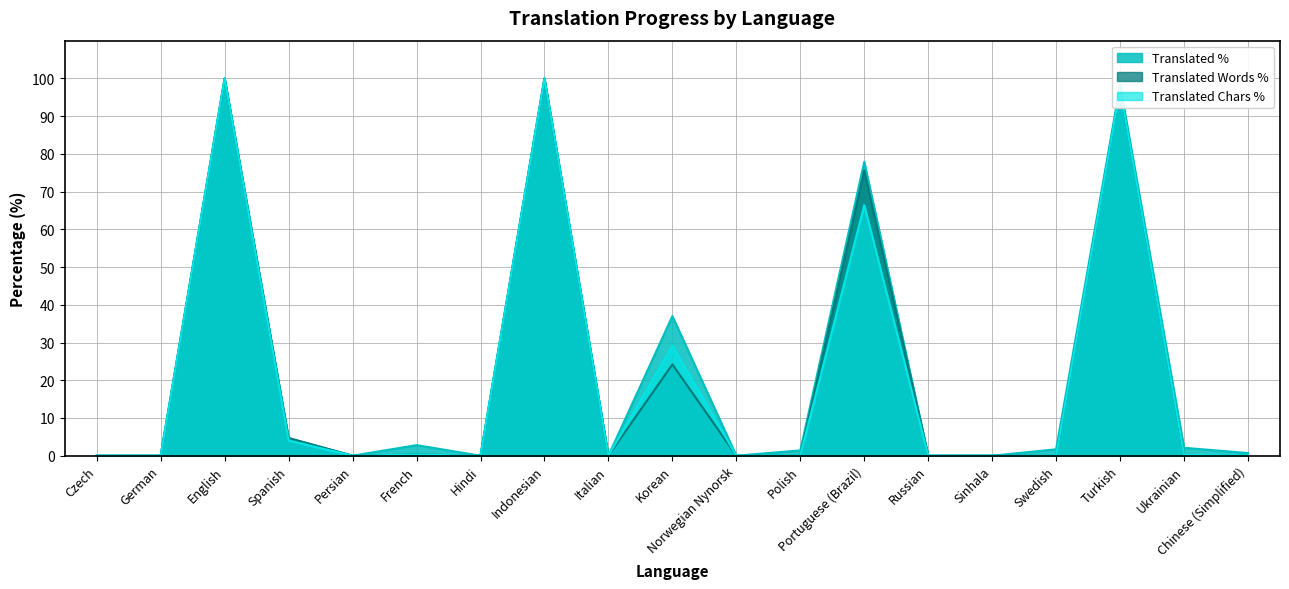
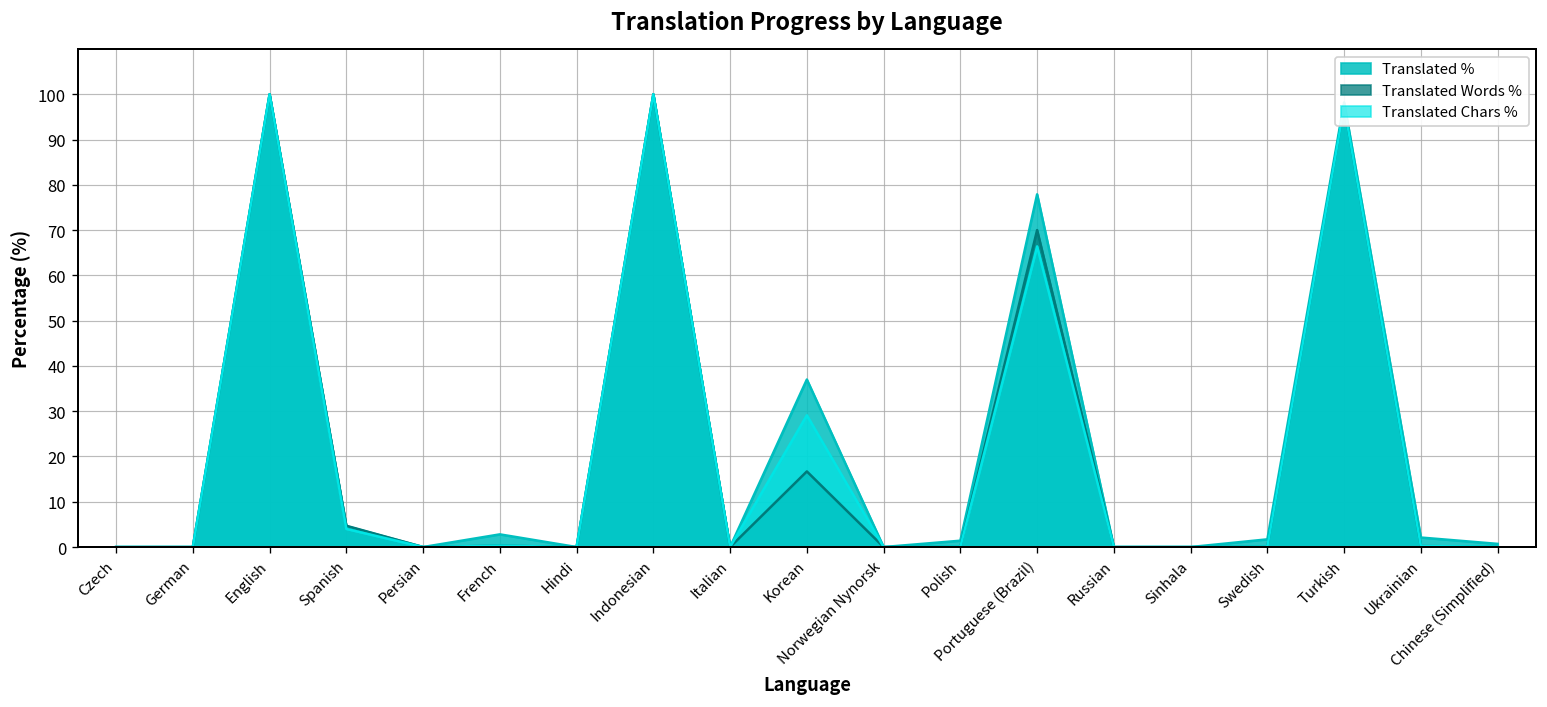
Translated Words %, Korean: 24 -> 17
Translated Words %, Portuguese (Brazil): 76 -> 70
